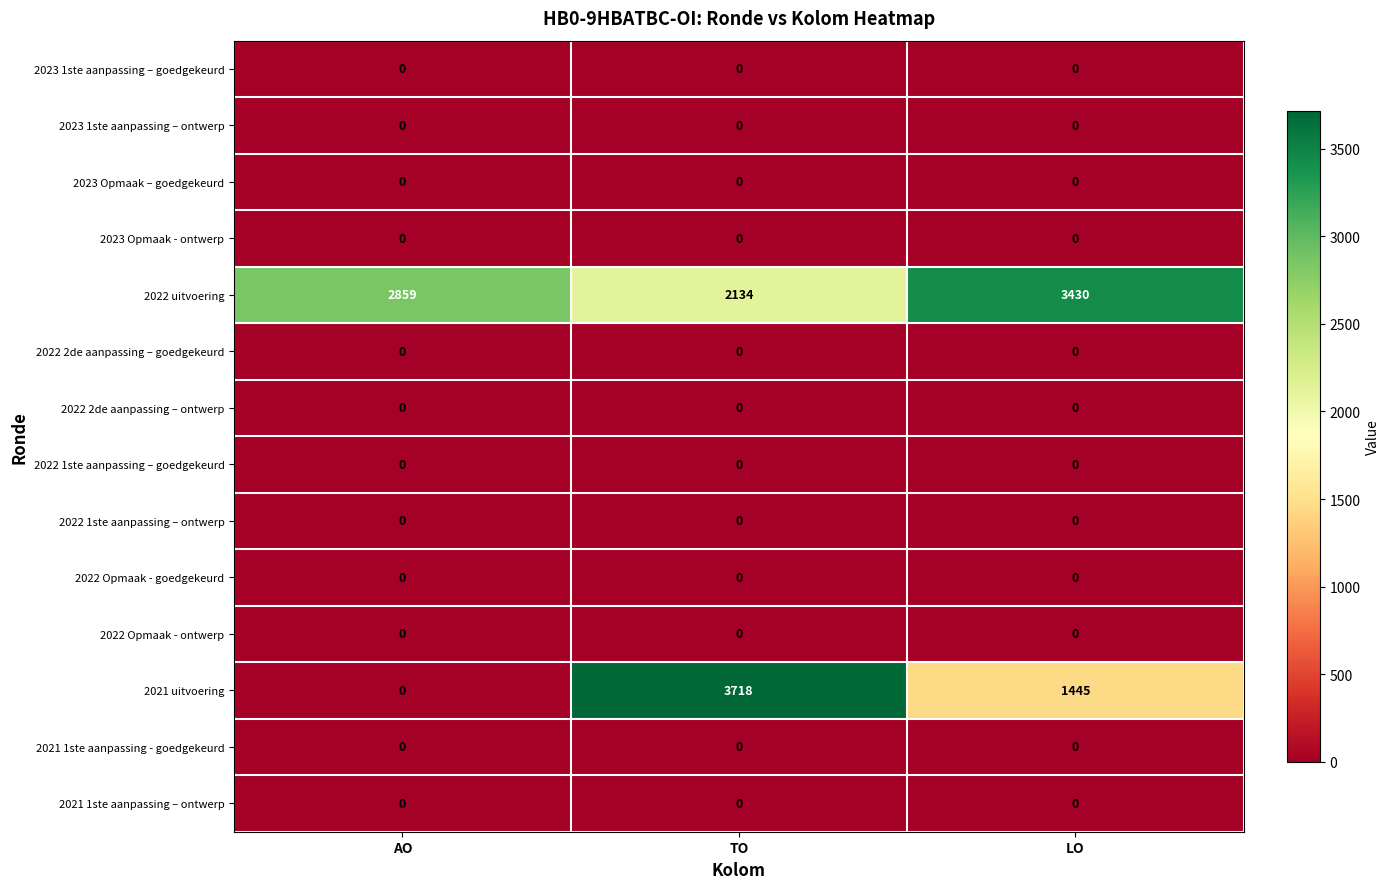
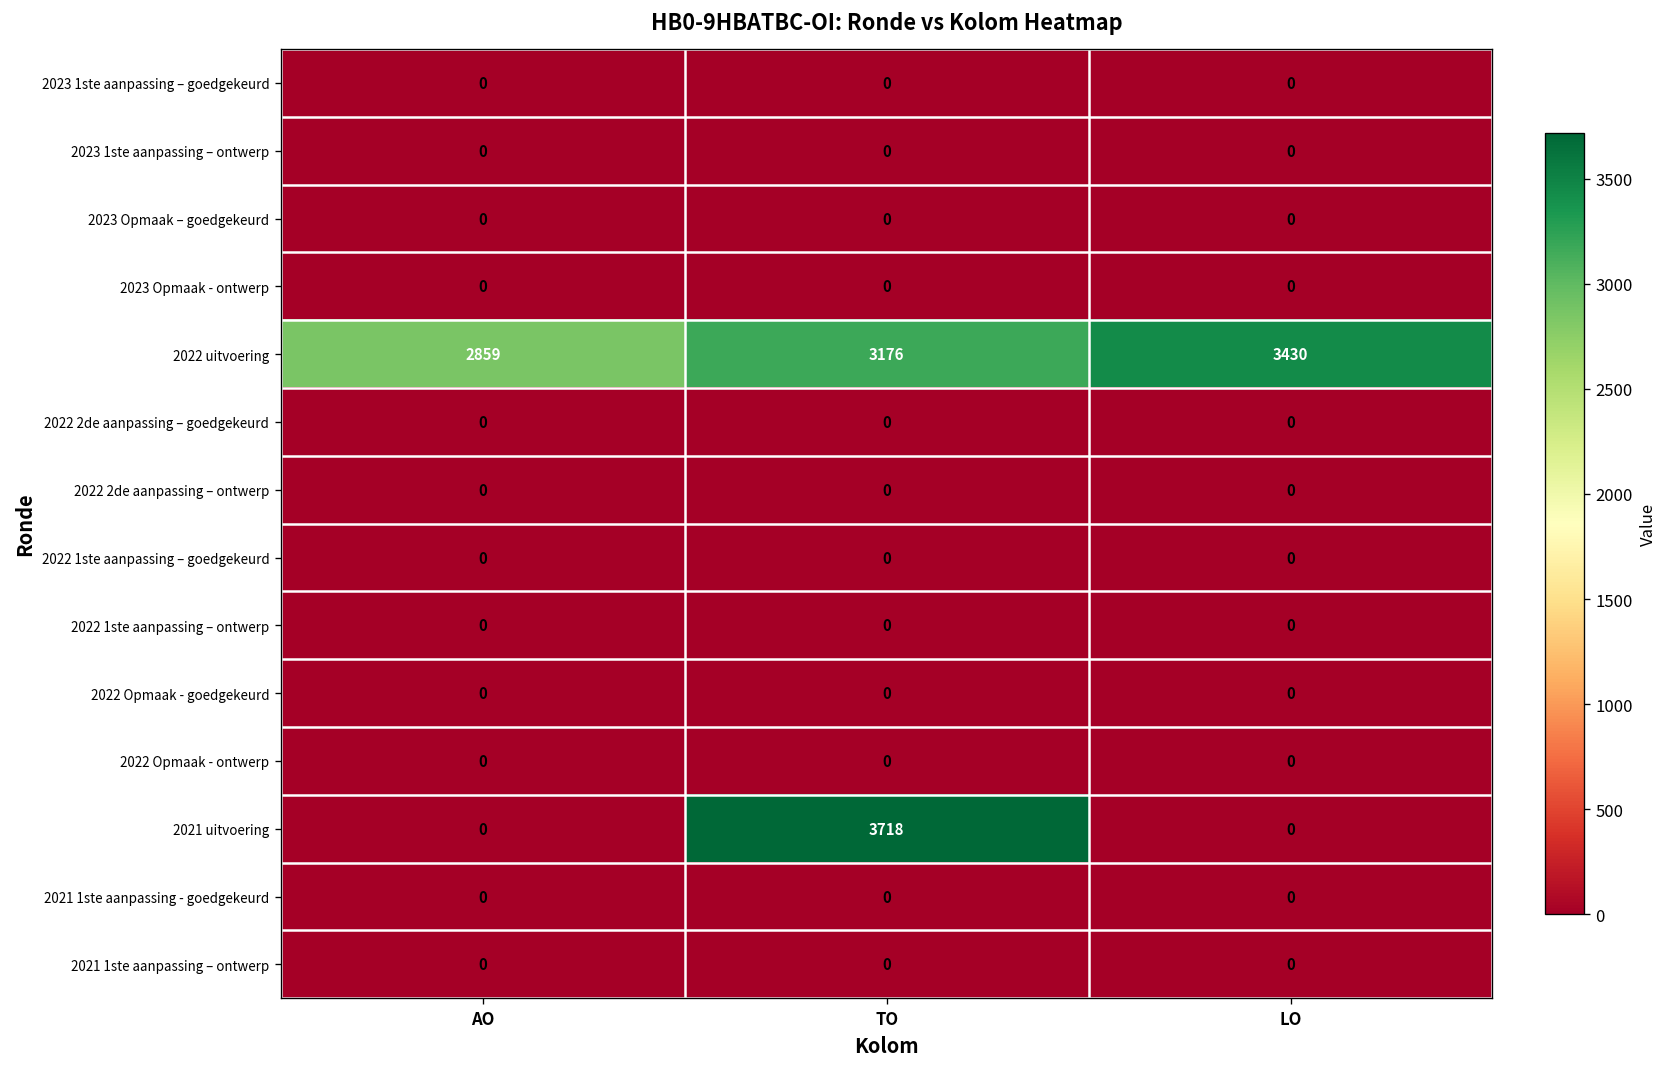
2022 uitvoering, TO: 2134 -> 3176
2021 uitvoering, LO: 1445 -> 0
